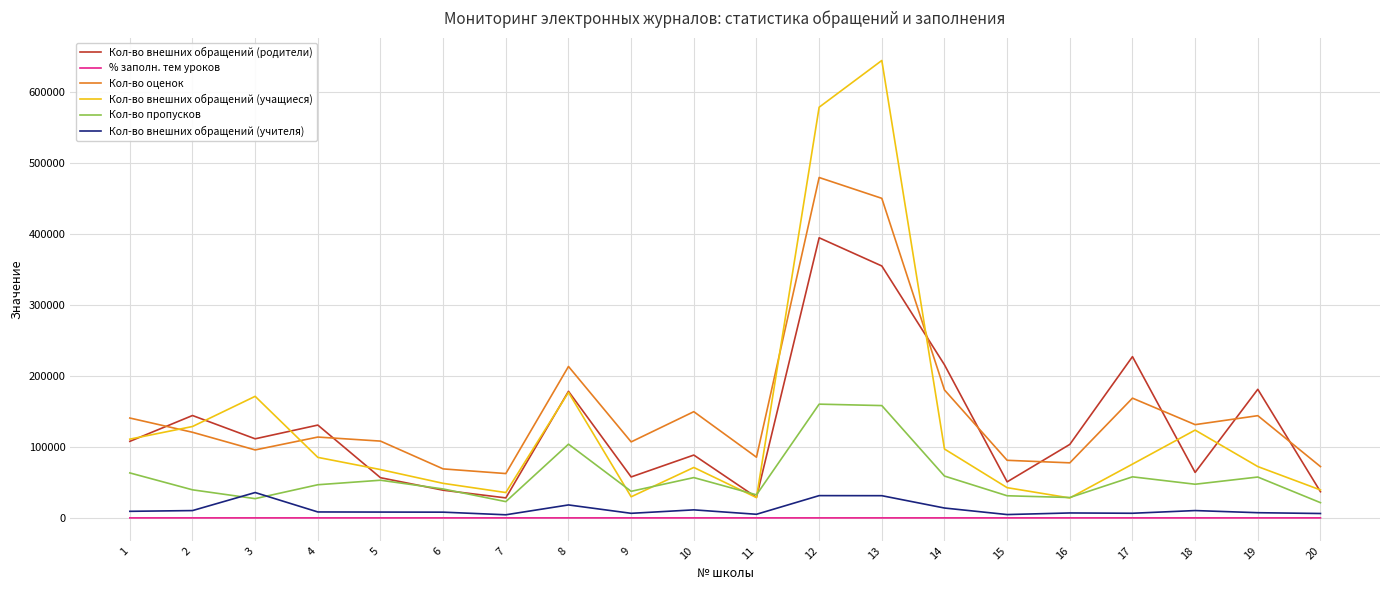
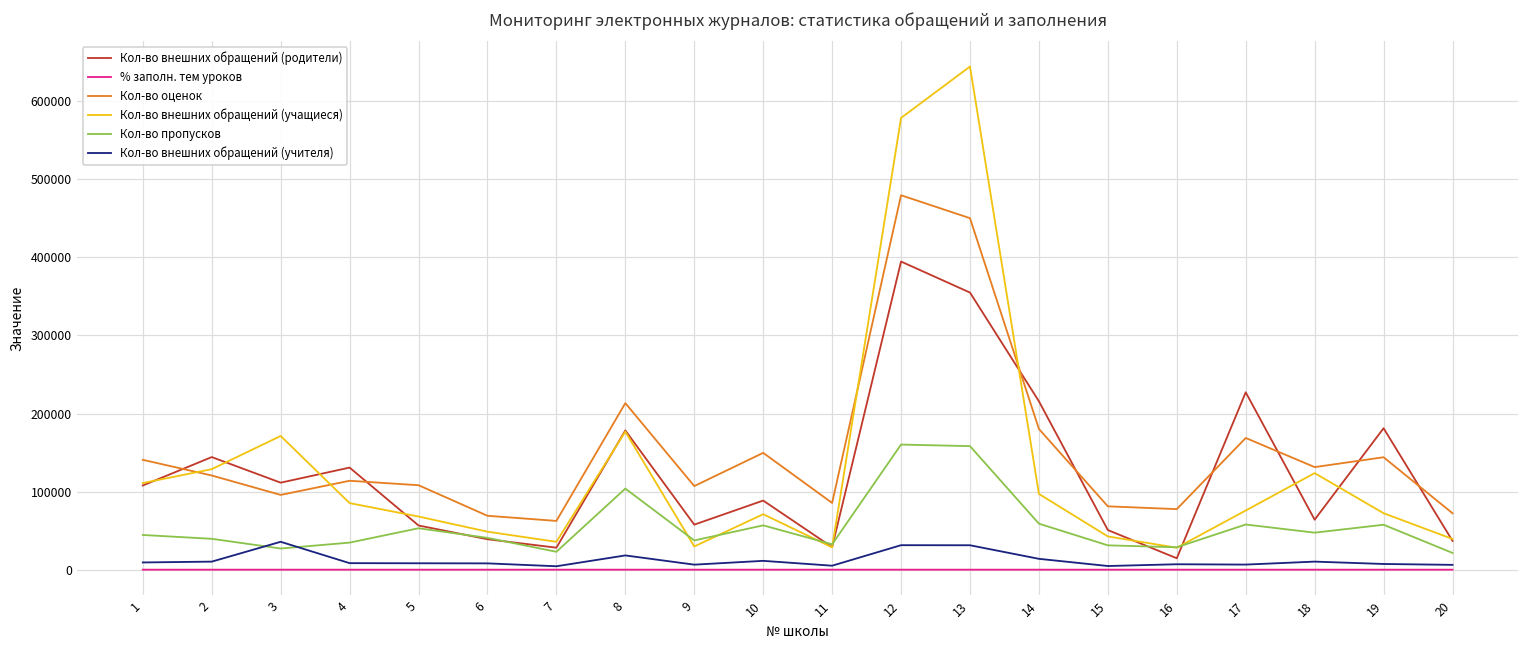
Кол-во пропусков, 1: 60000 -> 40000
Кол-во пропусков, 4: 50000 -> 30000
Кол-во внешних обращений (родители), 16: 100000 -> 10000
